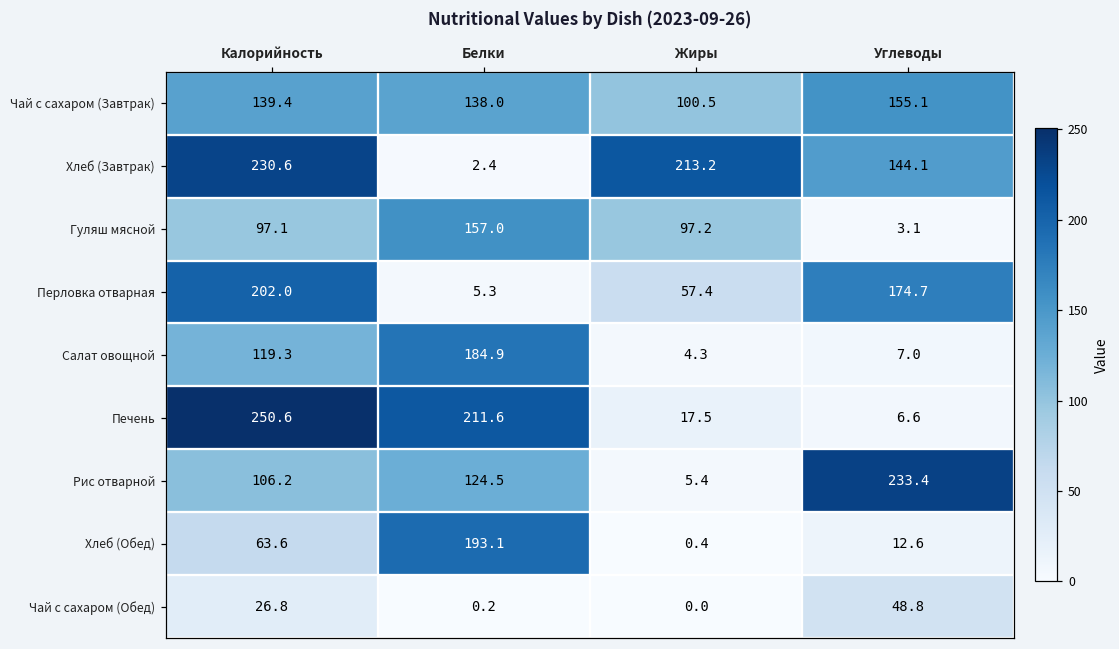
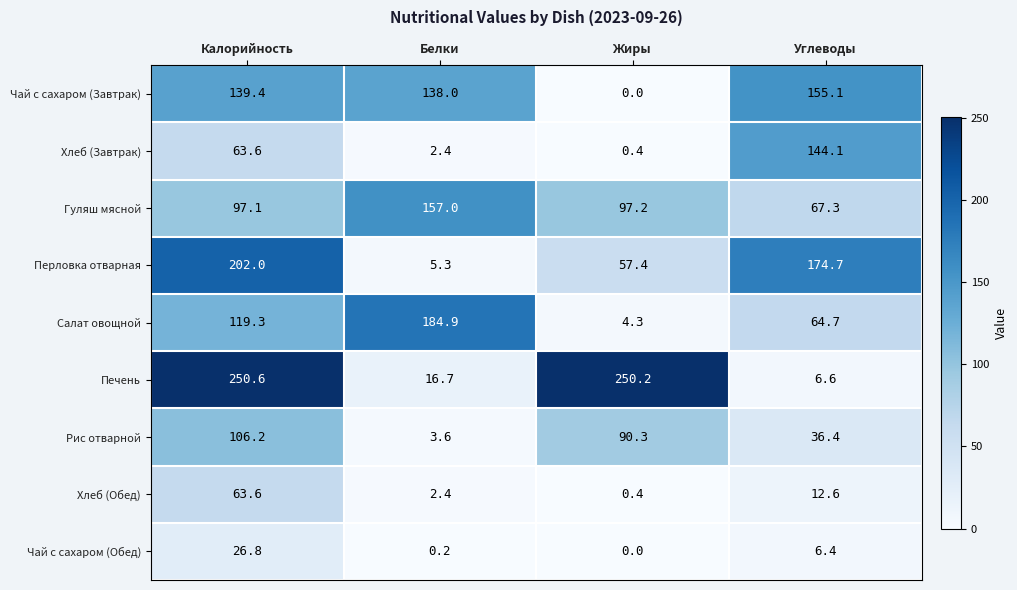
Чай с сахаром (Завтрак), Жиры: 100.5 -> 0.0
Хлеб (Завтрак), Калорийность: 230.6 -> 63.6
Хлеб (Завтрак), Жиры: 213.2 -> 0.4
Гуляш мясной, Углеводы: 3.1 -> 67.3
Салат овощной, Углеводы: 7.0 -> 64.7
Печень, Белки: 211.6 -> 16.7
Печень, Жиры: 17.5 -> 250.2
Рис отварной, Белки: 124.5 -> 3.6
Рис отварной, Жиры: 5.4 -> 90.3
Рис отварной, Углеводы: 233.4 -> 36.4
Хлеб (Обед), Белки: 193.1 -> 2.4
Чай с сахаром (Обед), Углеводы: 48.8 -> 6.4
